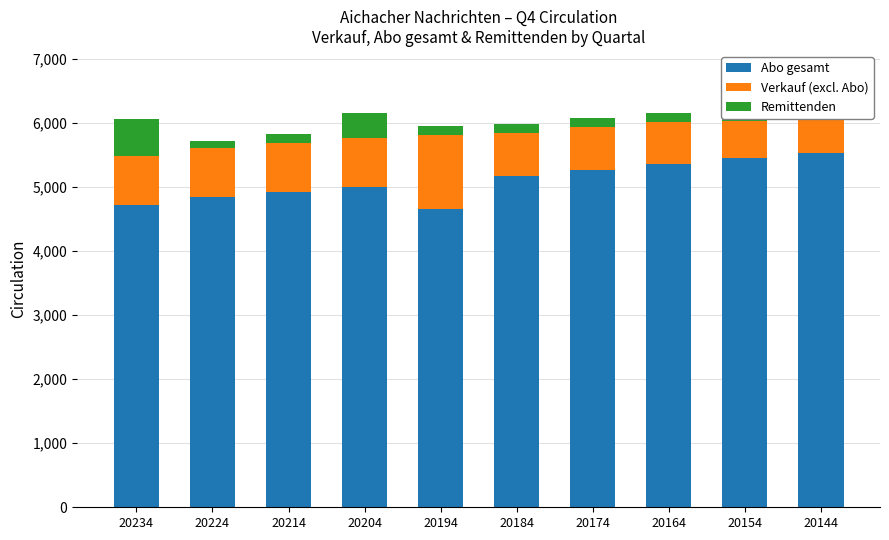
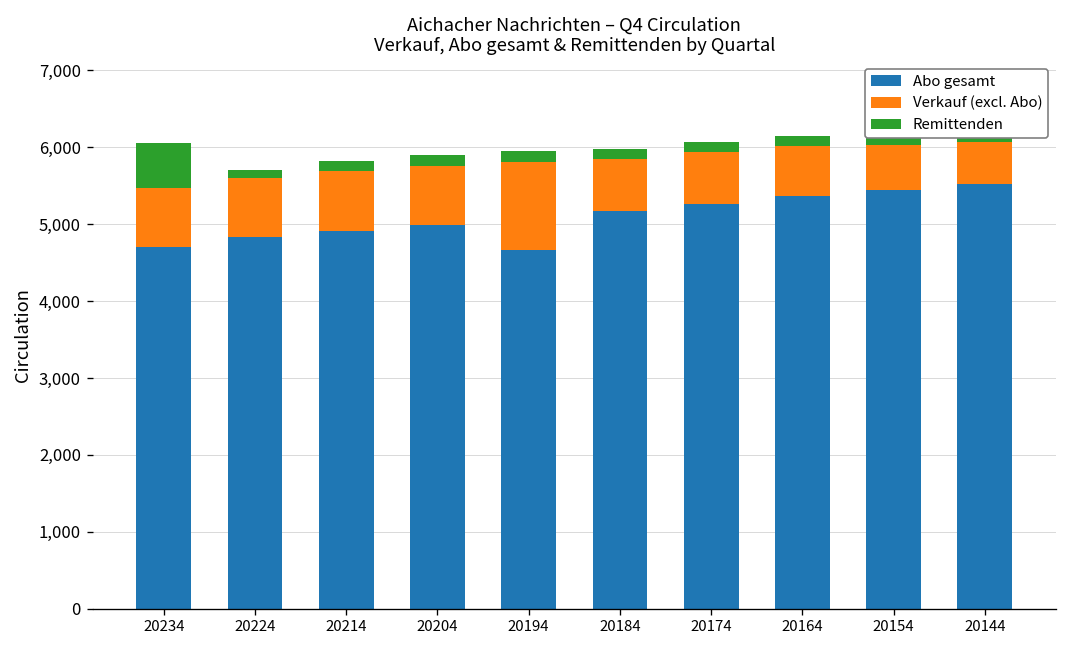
Remittenden, 20204: 400 -> 100
